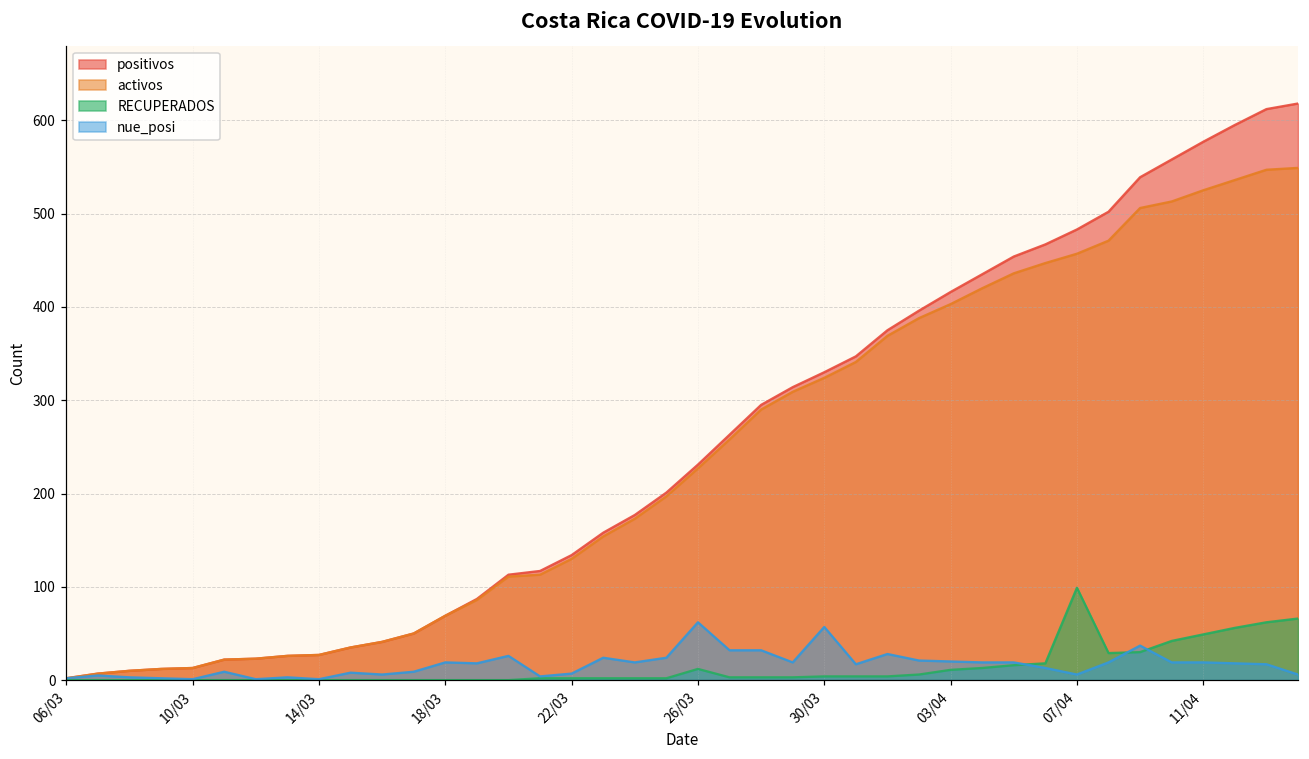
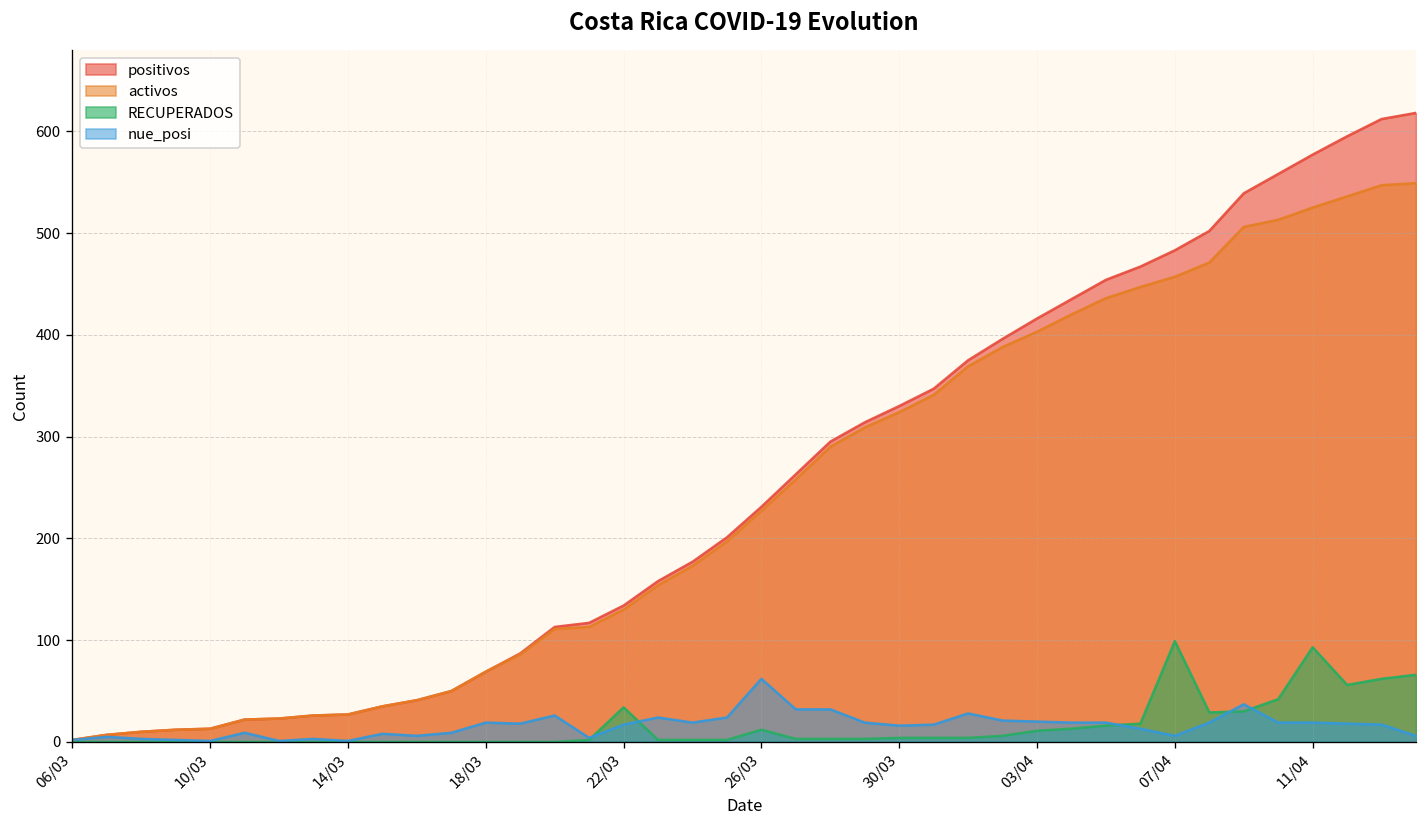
RECUPERADOS, 22/03: 0 -> 30
nue_posi, 22/03: 10 -> 20
nue_posi, 30/03: 60 -> 20
RECUPERADOS, 11/04: 50 -> 90
